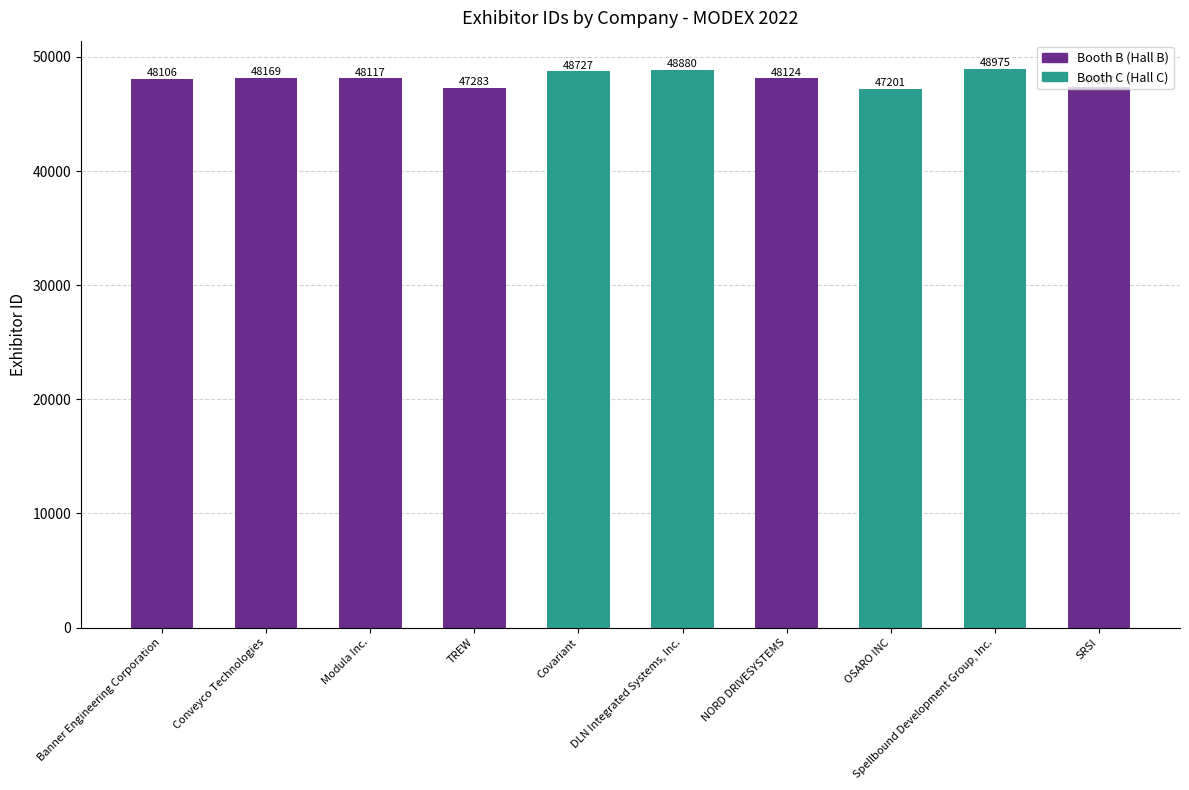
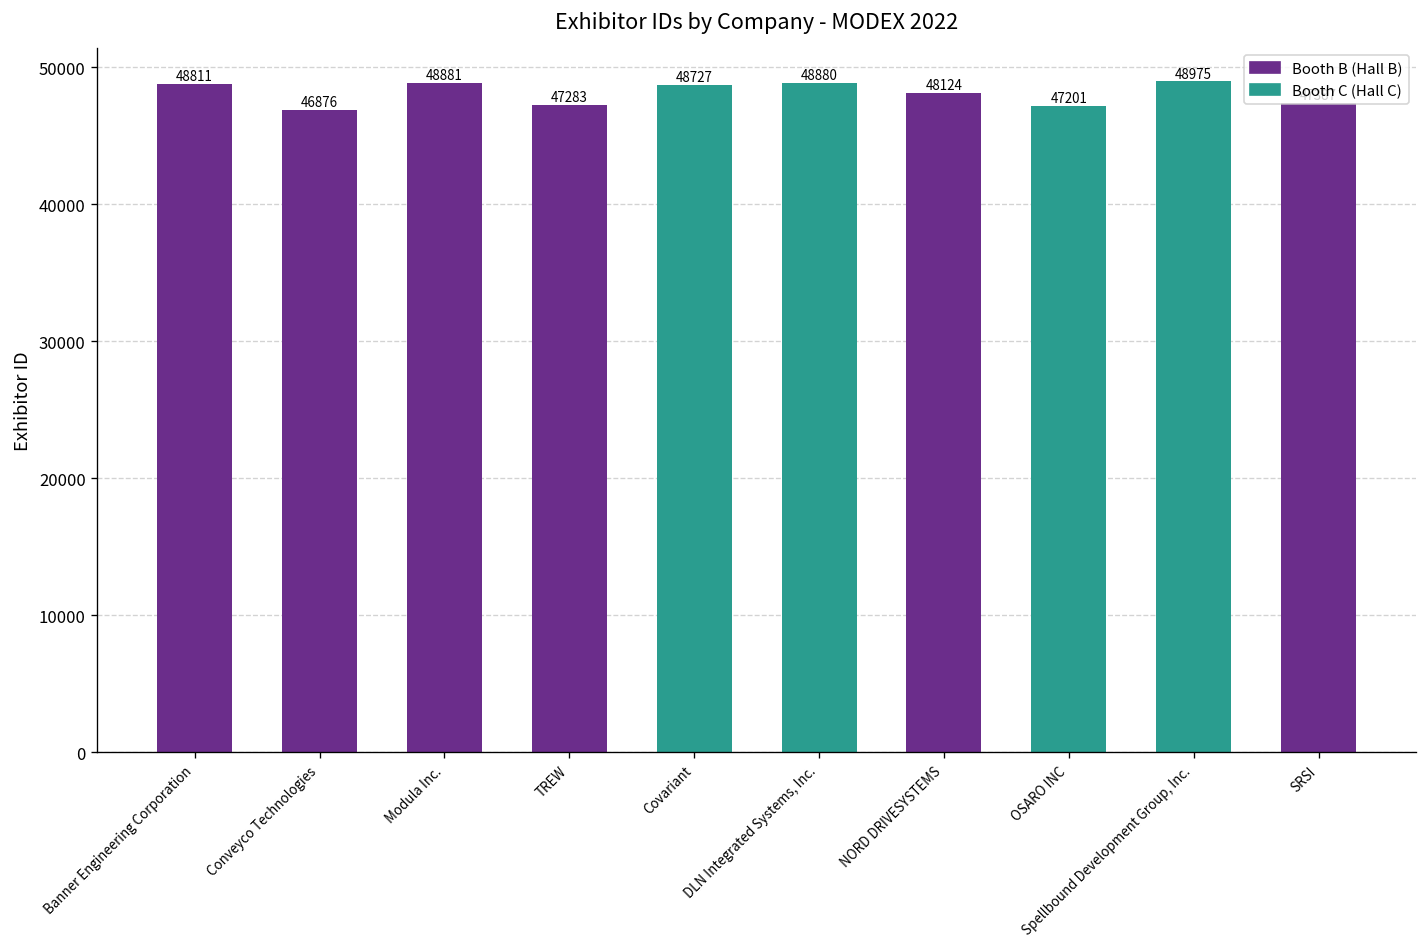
Banner Engineering Corporation: 48106 -> 48811
Conveyco Technologies: 48169 -> 46876
Modula Inc.: 48117 -> 48881
